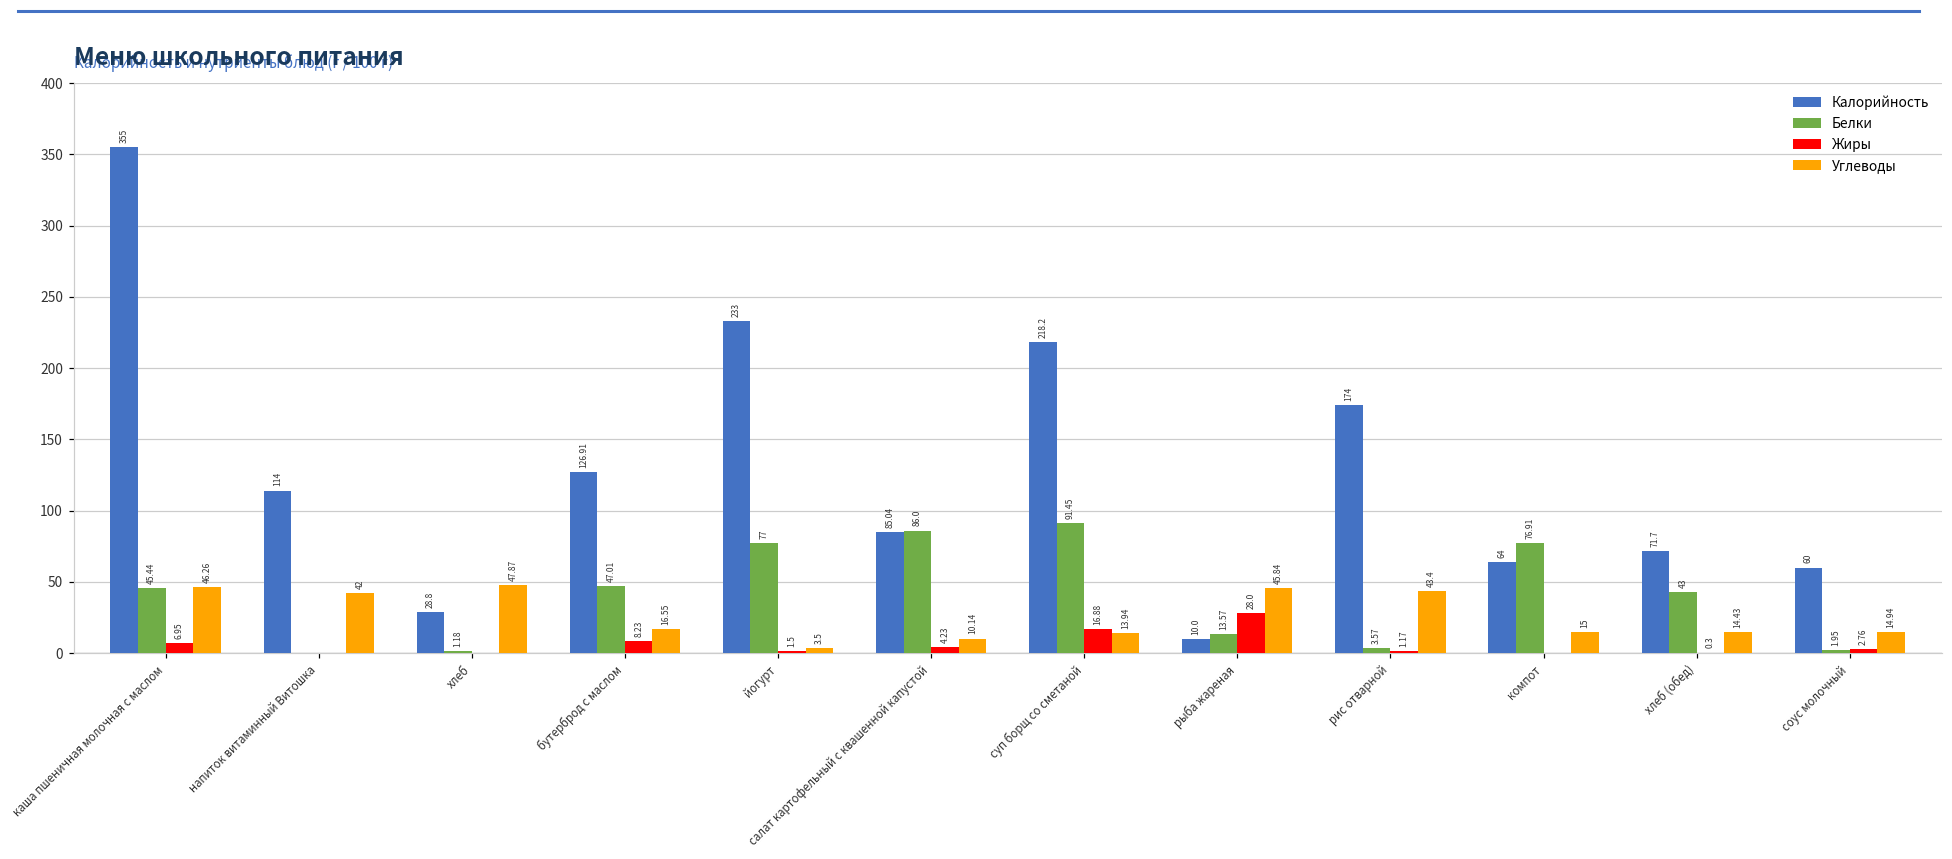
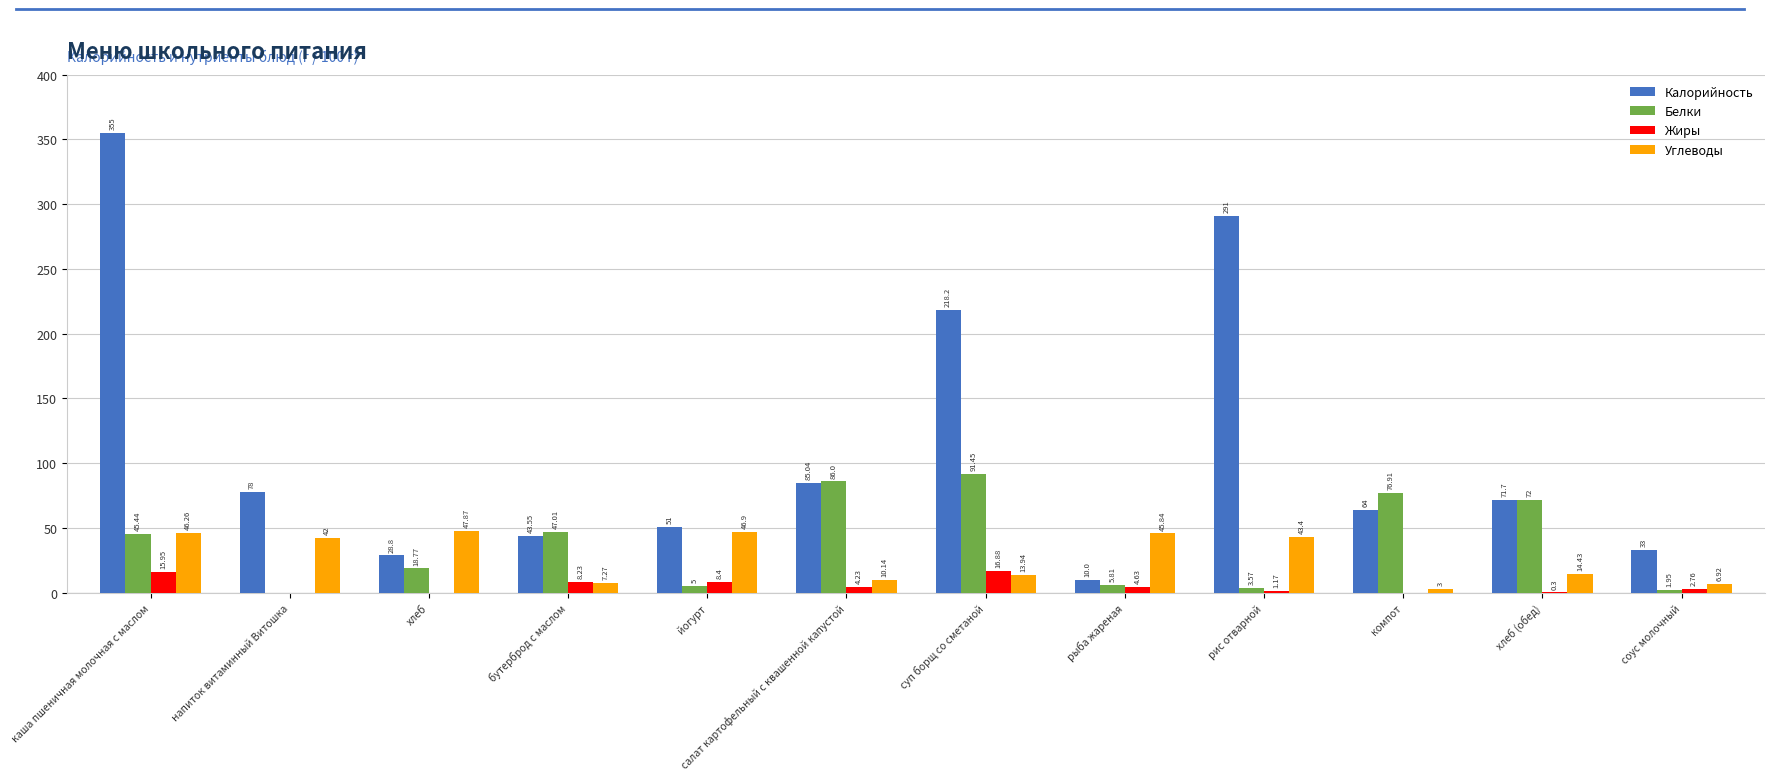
Жиры, каша пшеничная молочная с маслом: 6.95 -> 15.95
Калорийность, напиток витаминный Витошка: 114 -> 78
Белки, хлеб: 1.18 -> 18.77
Калорийность, бутерброд с маслом: 126.91 -> 43.55
Углеводы, бутерброд с маслом: 16.55 -> 7.27
Калорийность, йогурт: 233 -> 51
Белки, йогурт: 77 -> 5
Жиры, йогурт: 1.5 -> 8.4
Углеводы, йогурт: 3.5 -> 46.9
Белки, рыба жареная: 13.57 -> 5.81
Жиры, рыба жареная: 28.0 -> 4.63
Калорийность, рис отварной: 174 -> 291
Углеводы, компот: 15 -> 3
Белки, хлеб (обед): 43 -> 72
Калорийность, соус молочный: 60 -> 33
Углеводы, соус молочный: 14.94 -> 6.92
